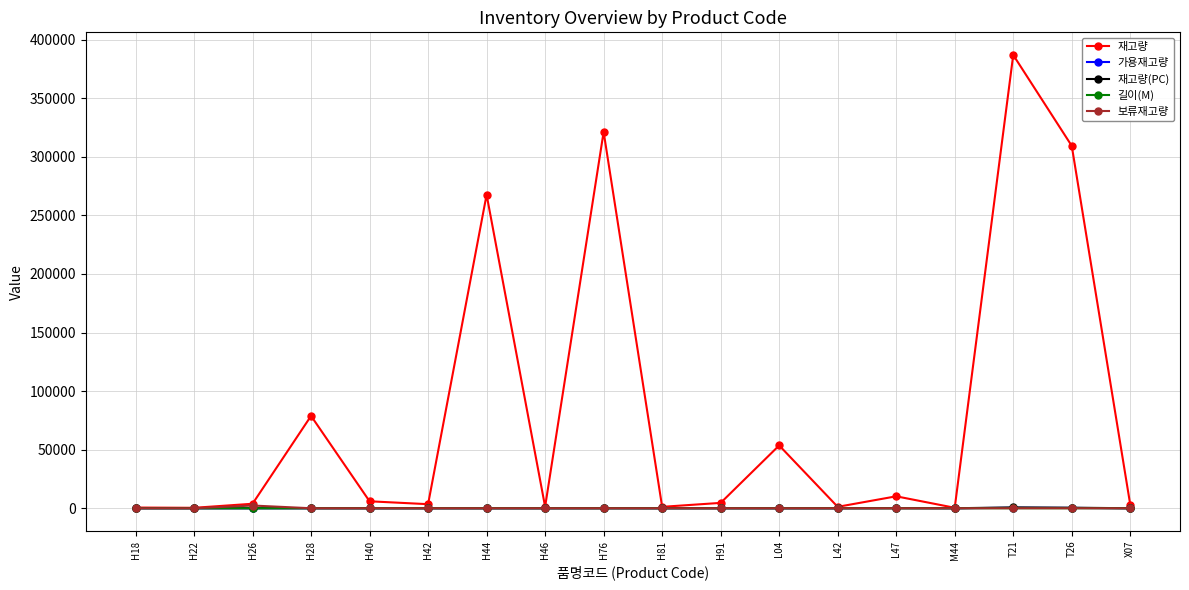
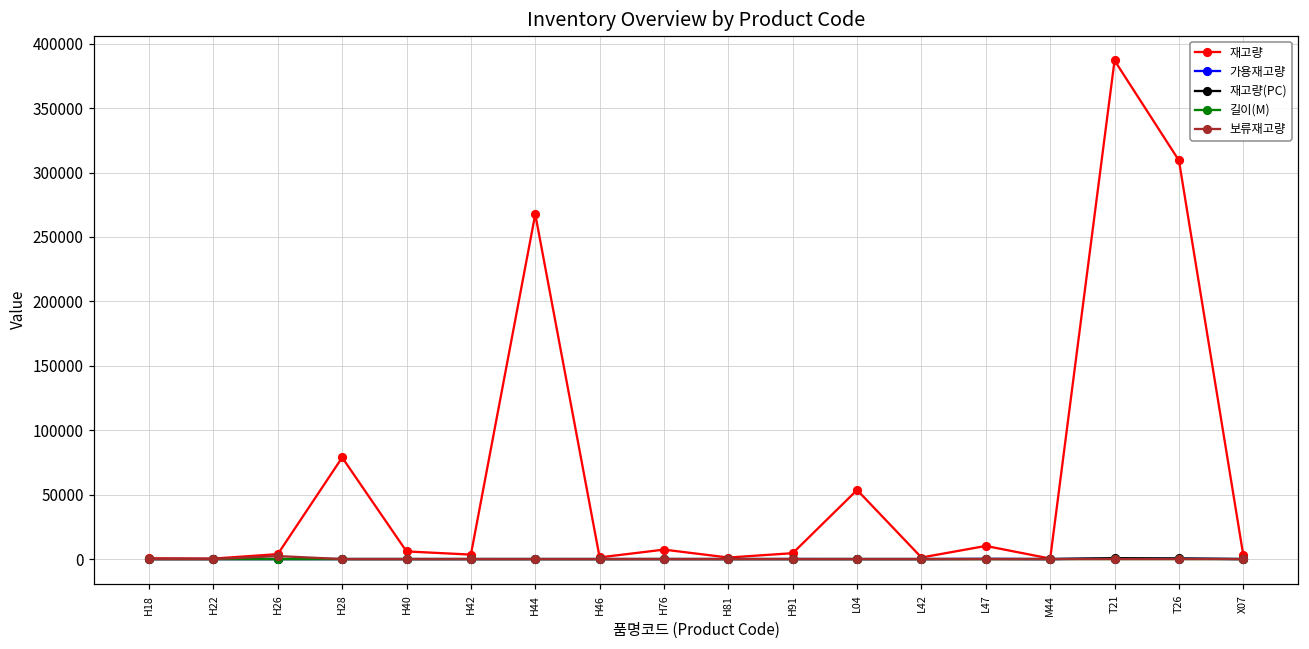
재고량, H76: 321000 -> 7000
